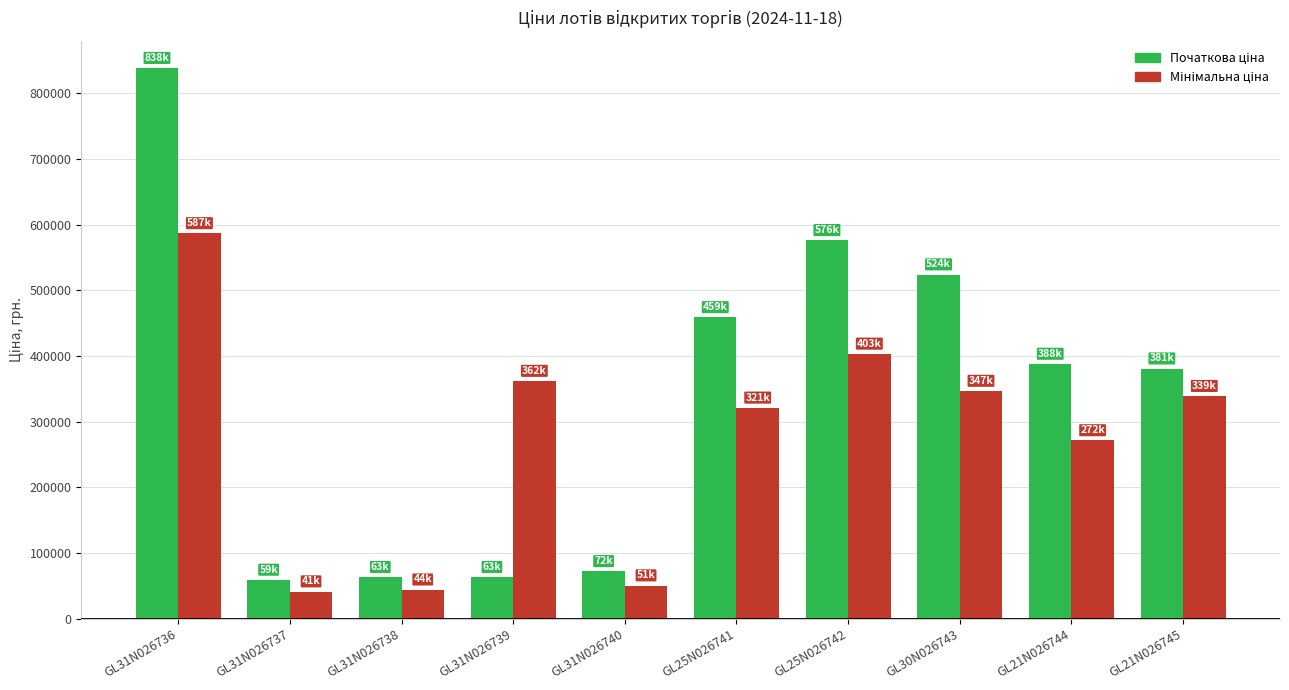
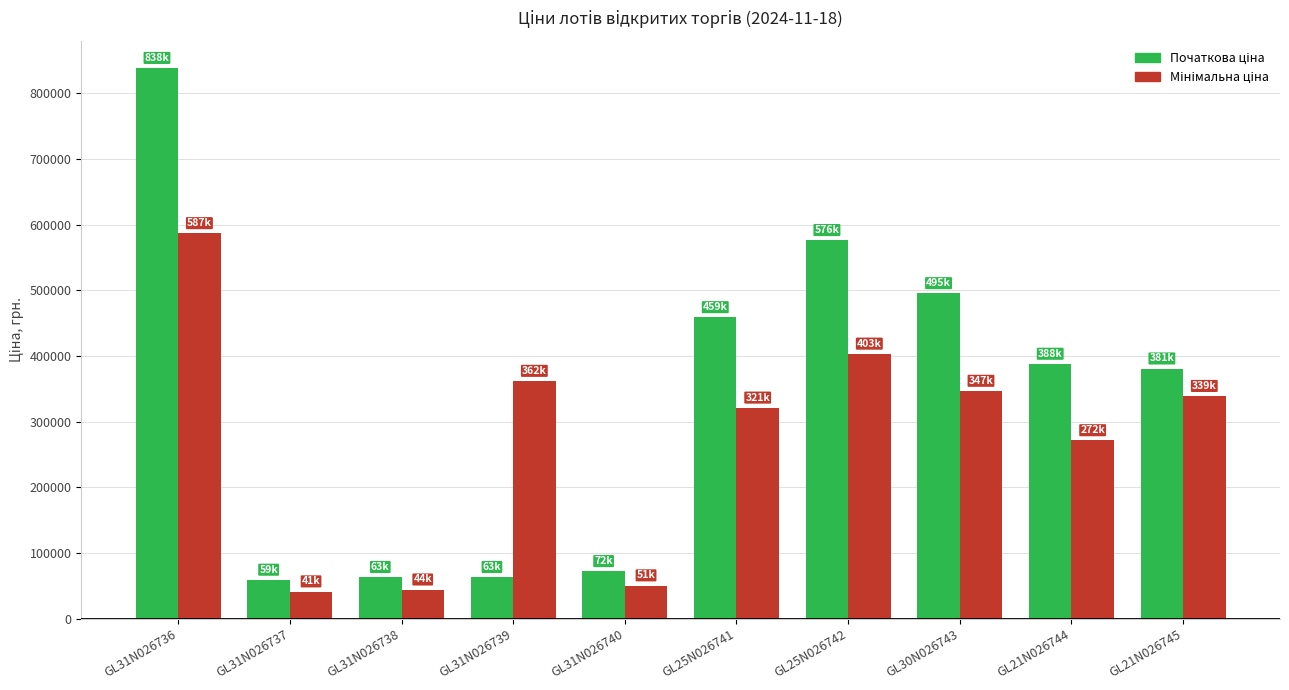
Початкова ціна, GL30N026743: 524k -> 495k
